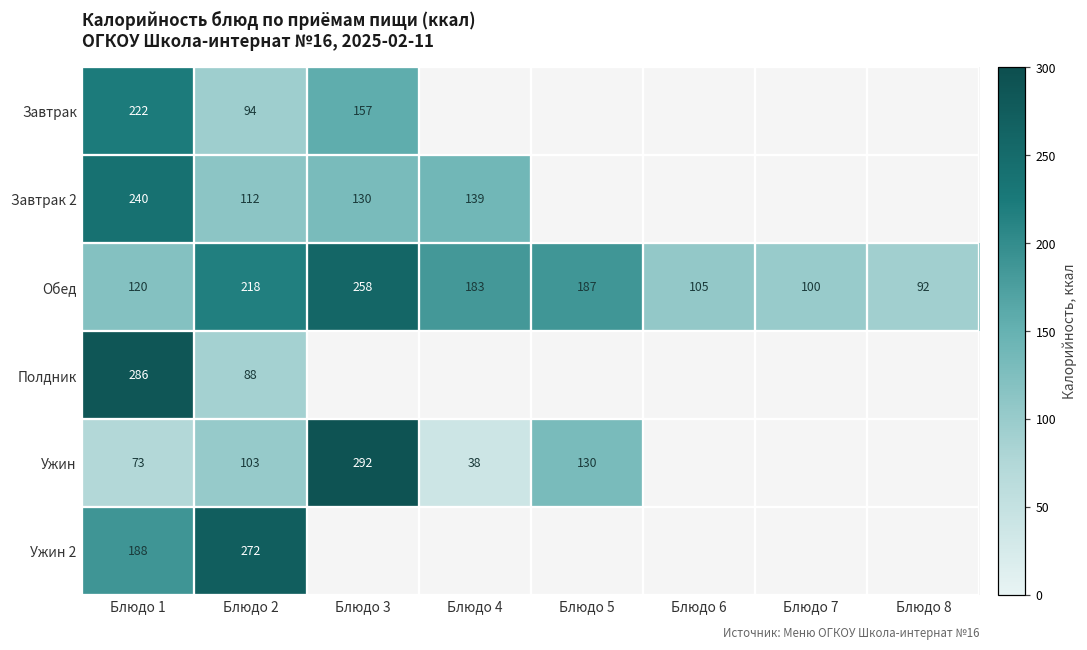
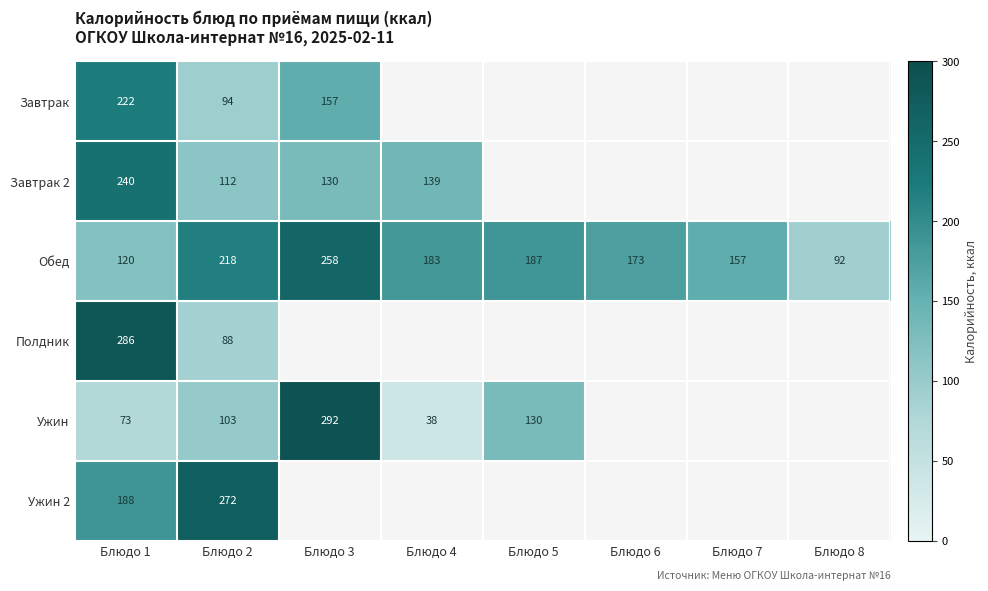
Обед, Блюдо 6: 105 -> 173
Обед, Блюдо 7: 100 -> 157
